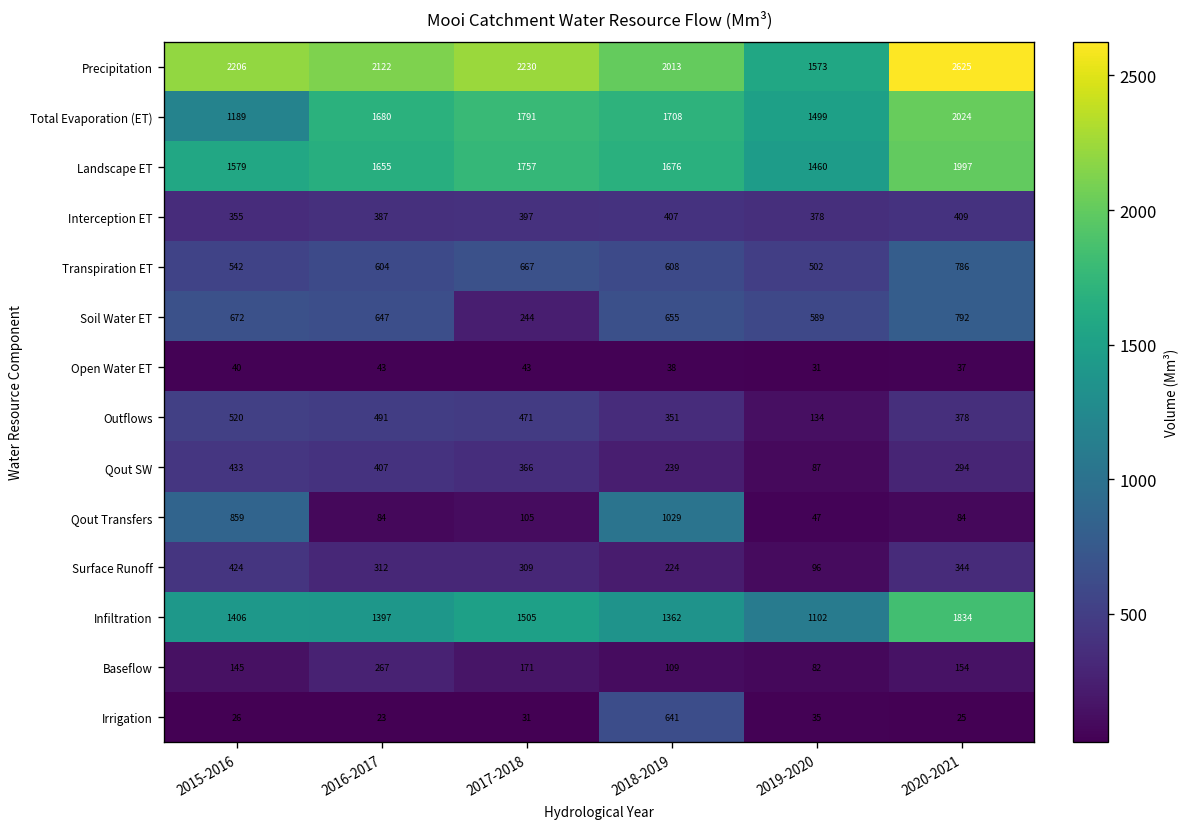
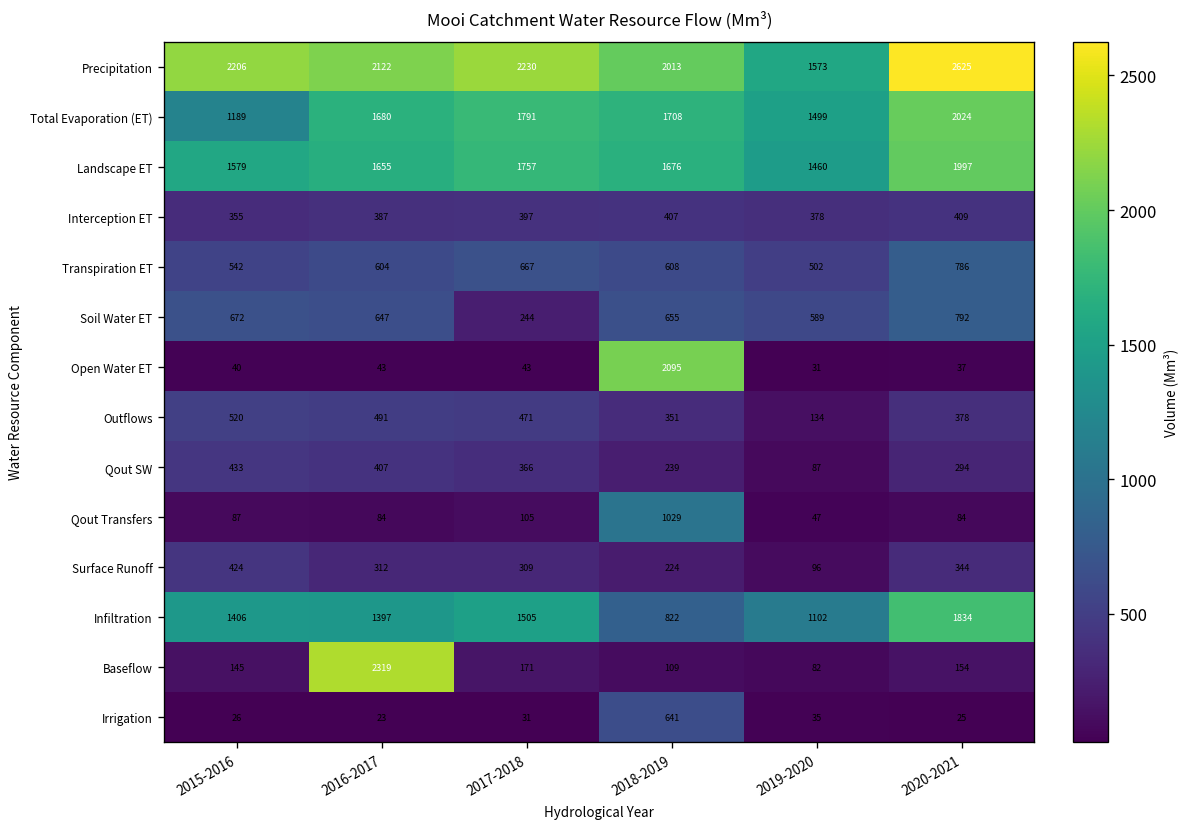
Open Water ET, 2018-2019: 38 -> 2095
Qout Transfers, 2015-2016: 859 -> 87
Infiltration, 2018-2019: 1362 -> 822
Baseflow, 2016-2017: 267 -> 2319
